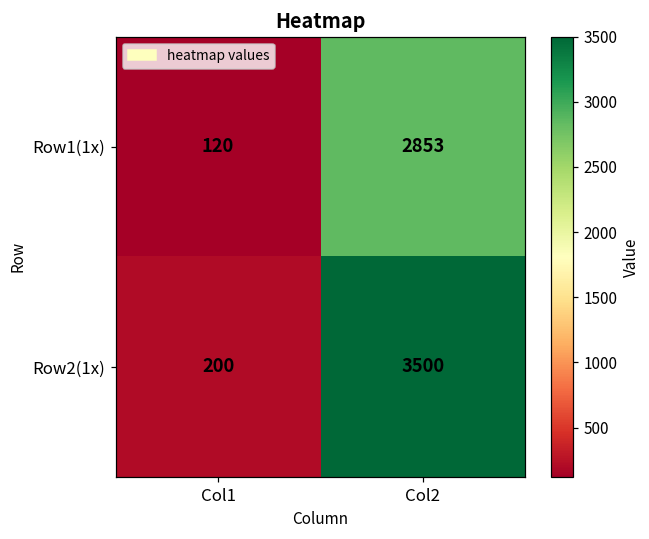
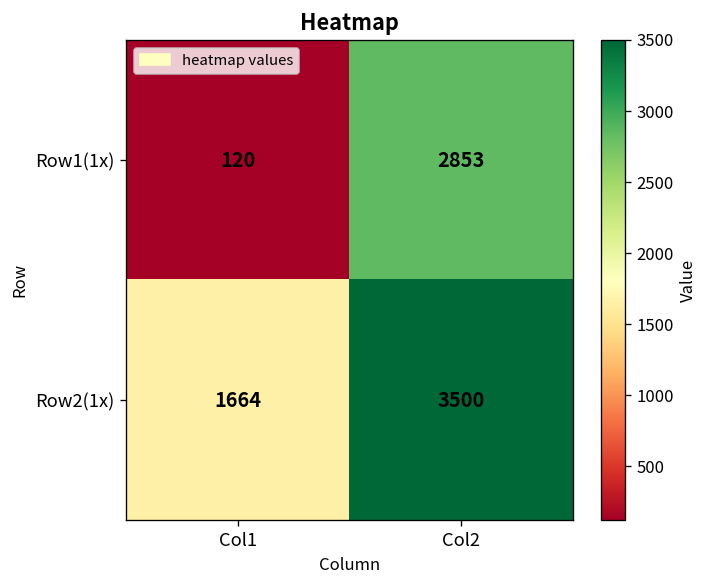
Row2(1x), Col1: 200 -> 1664
